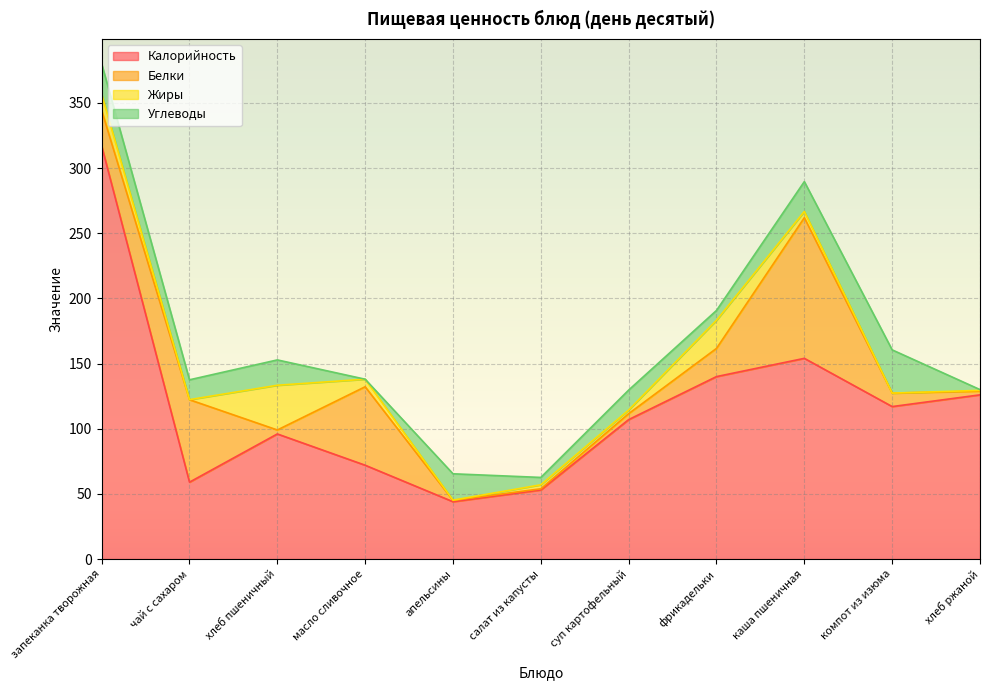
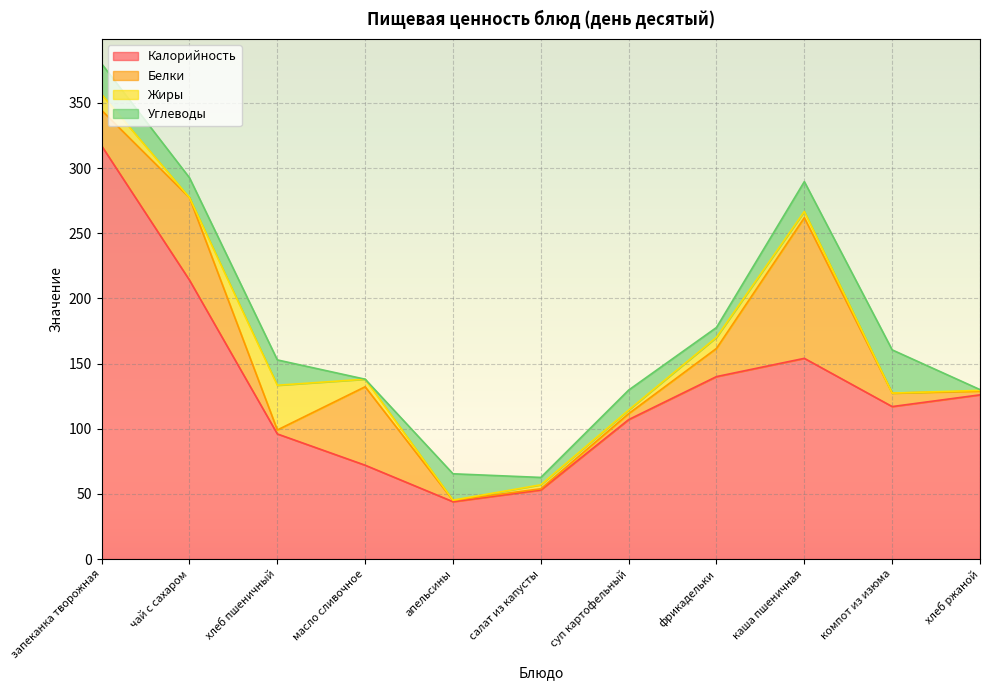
Калорийность, чай с сахаром: 59 -> 214
Жиры, фрикадельки: 22 -> 9
